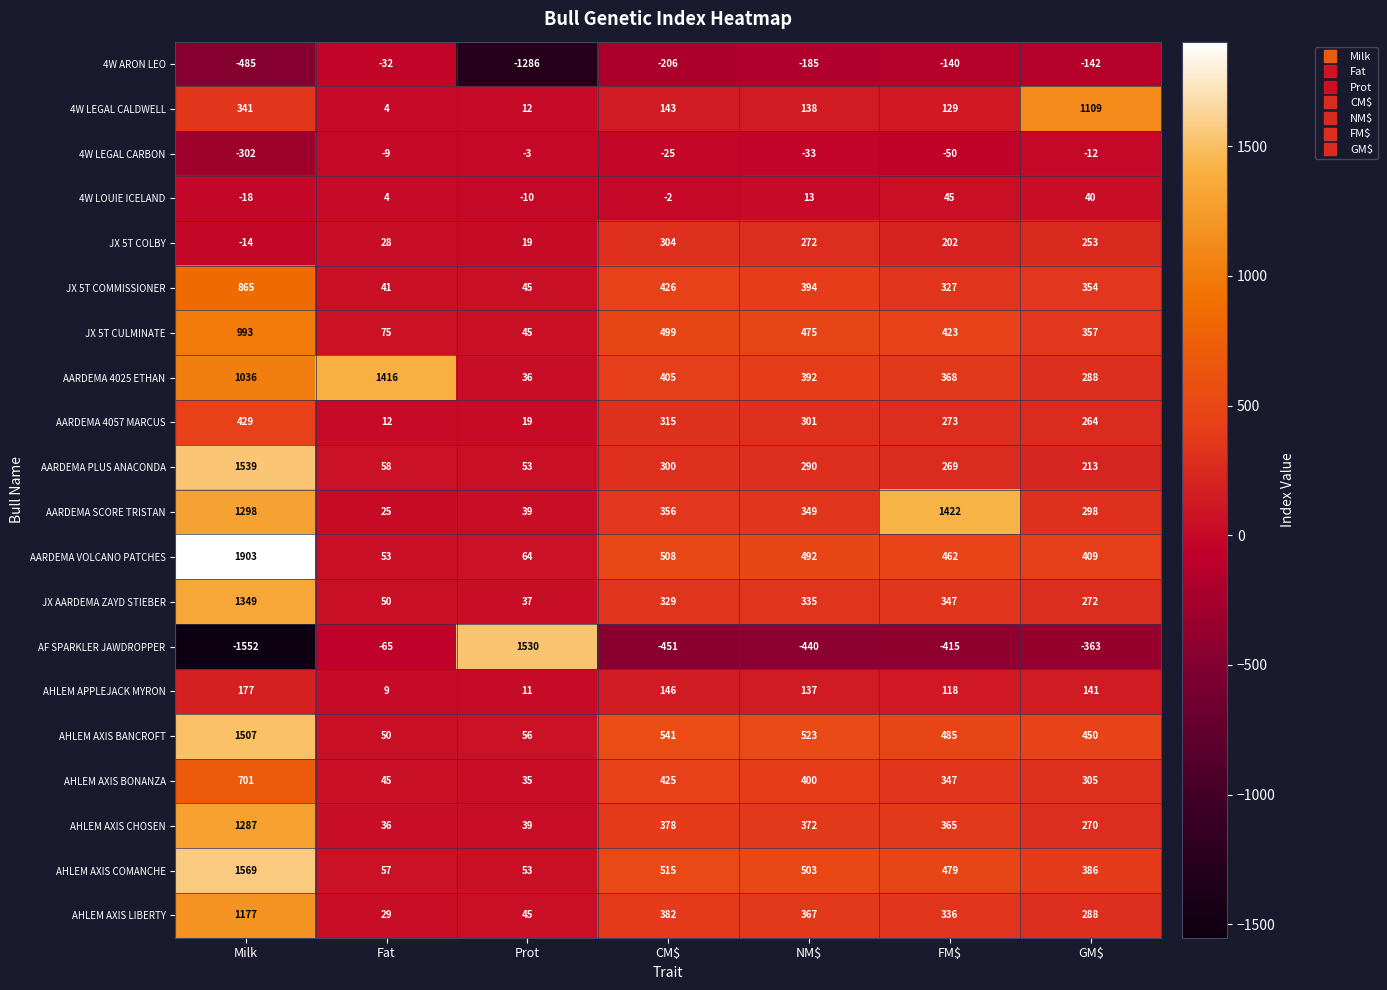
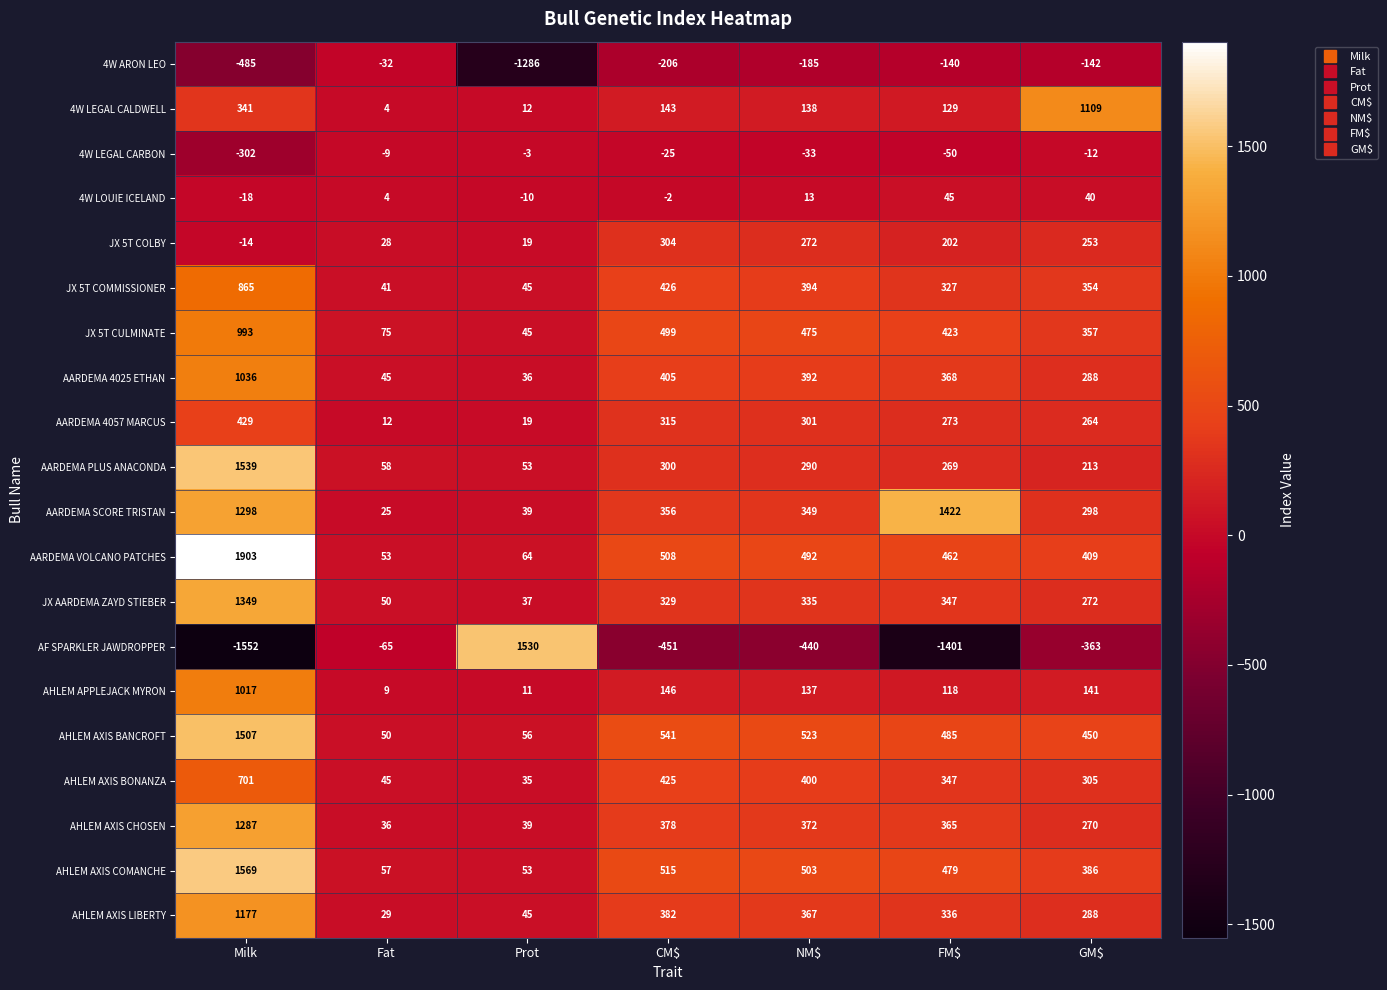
AARDEMA 4025 ETHAN, Fat: 1416 -> 45
AF SPARKLER JAWDROPPER, FM$: -415 -> -1401
AHLEM APPLEJACK MYRON, Milk: 177 -> 1017
